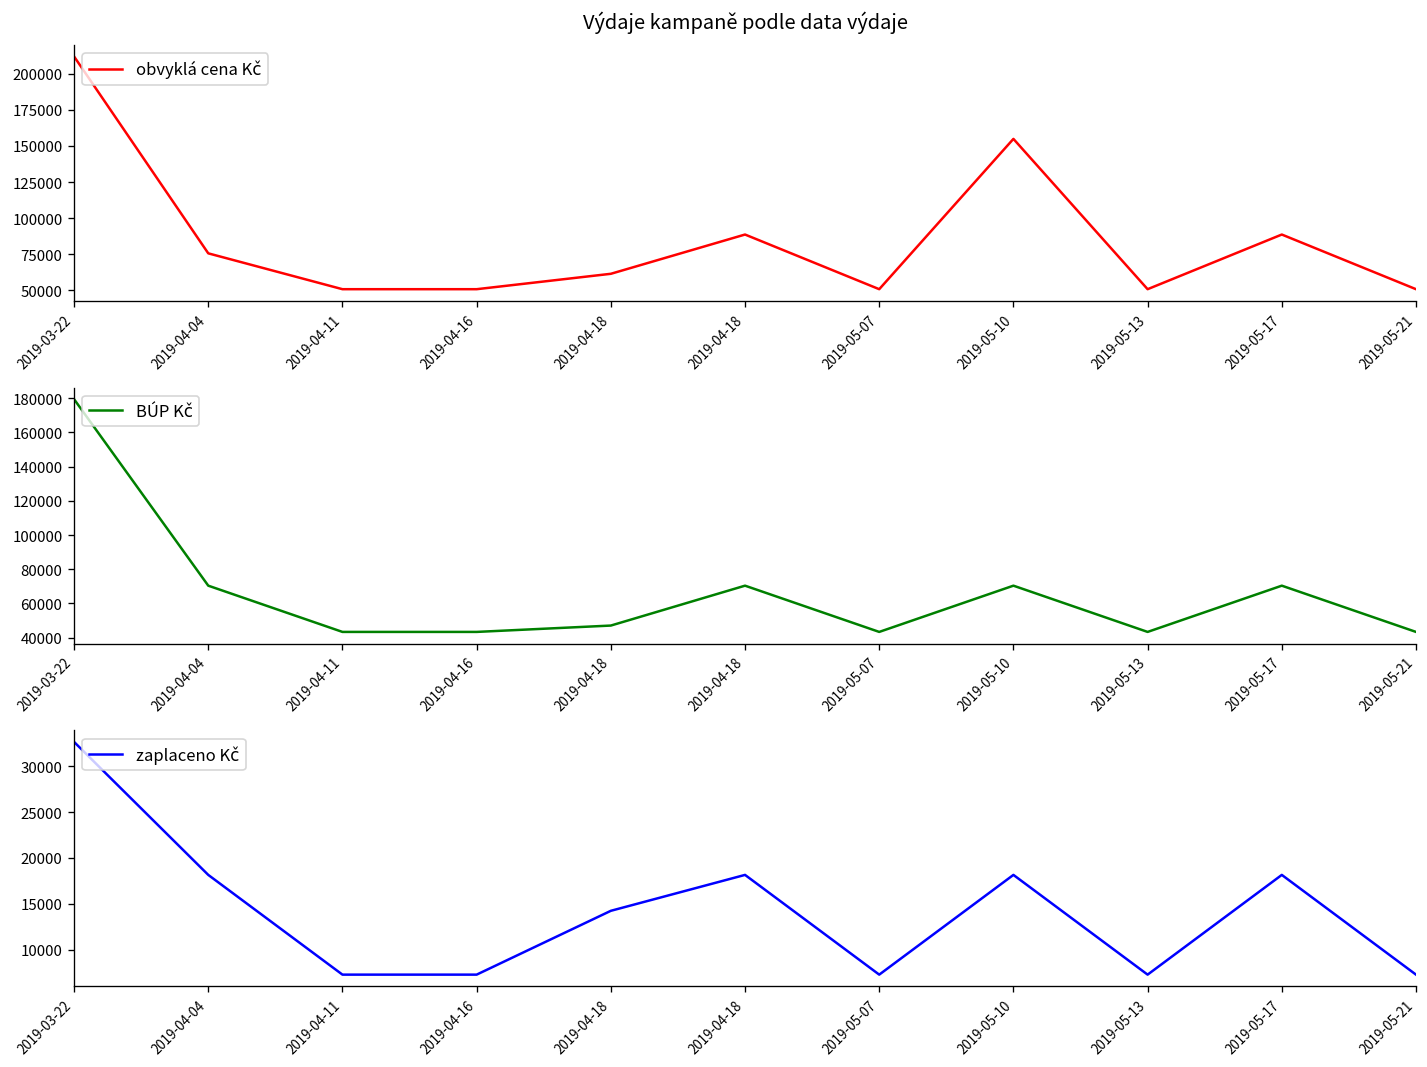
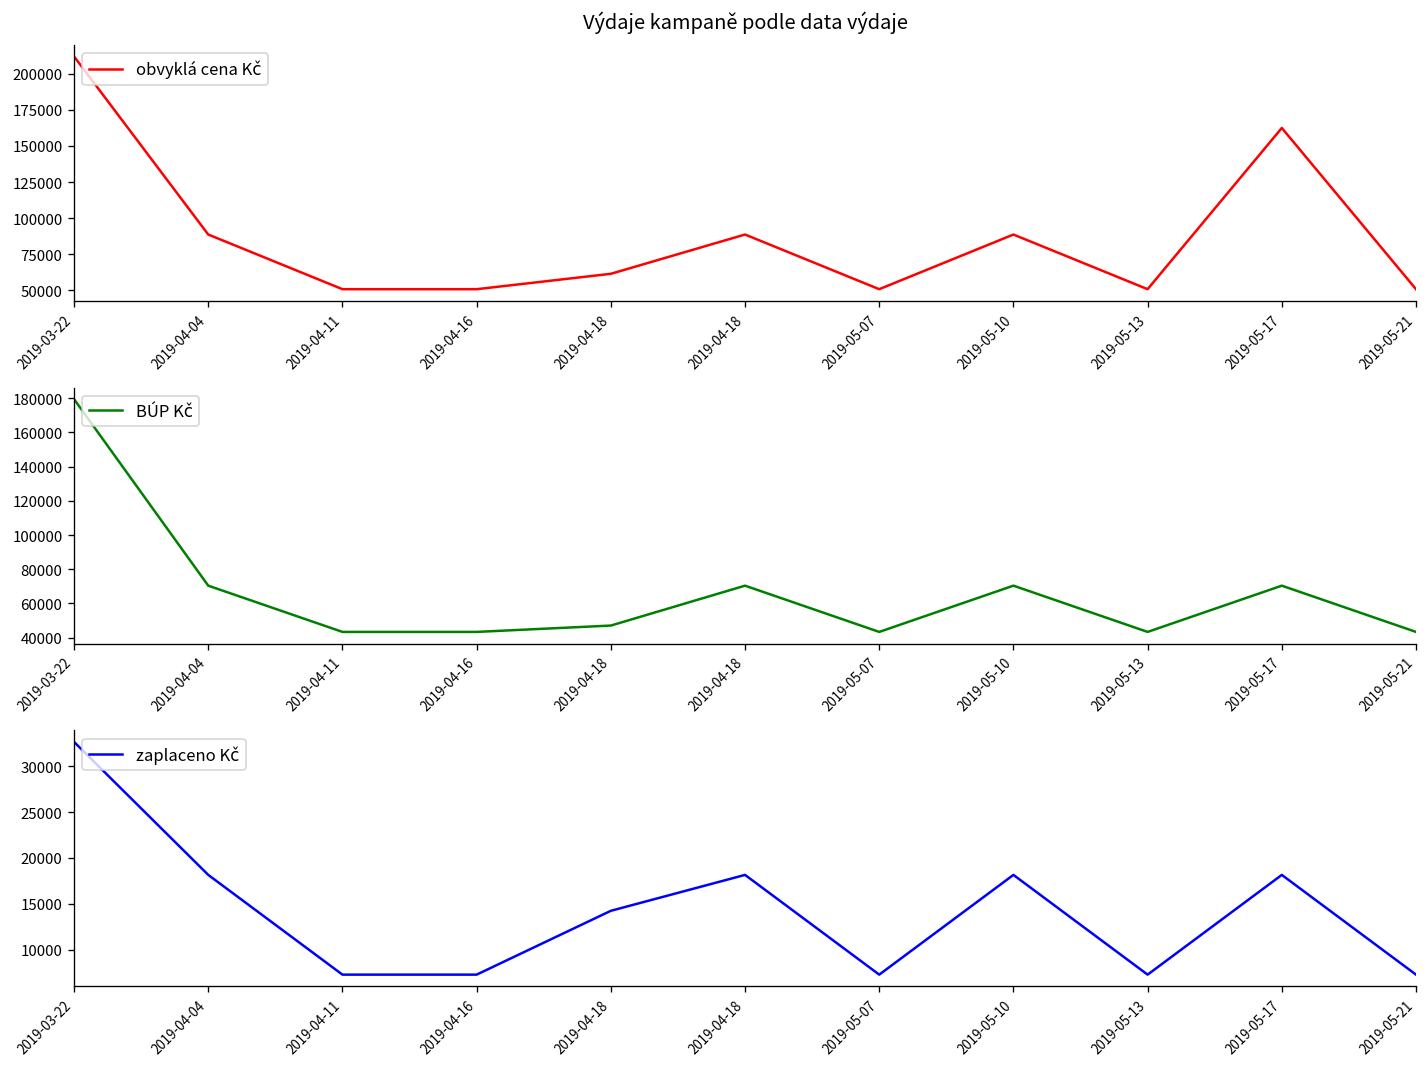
Výdaje kampaně podle data výdaje, 2019-04-04: 76000 -> 89000
Výdaje kampaně podle data výdaje, 2019-05-10: 155000 -> 89000
Výdaje kampaně podle data výdaje, 2019-05-17: 89000 -> 163000
